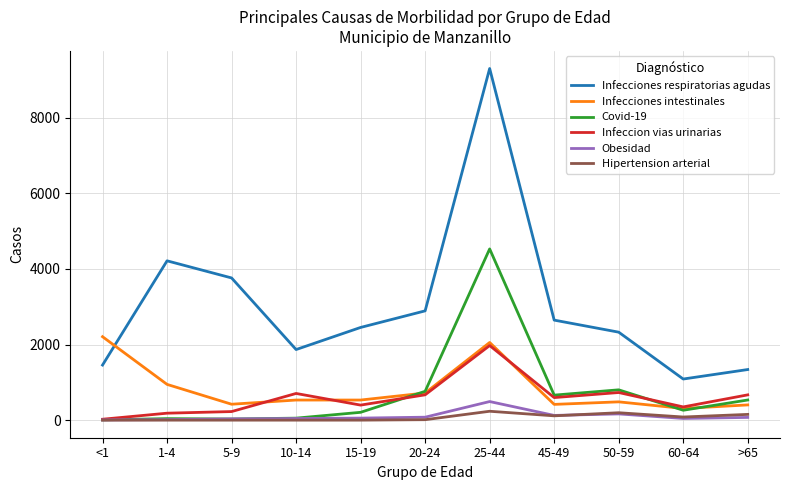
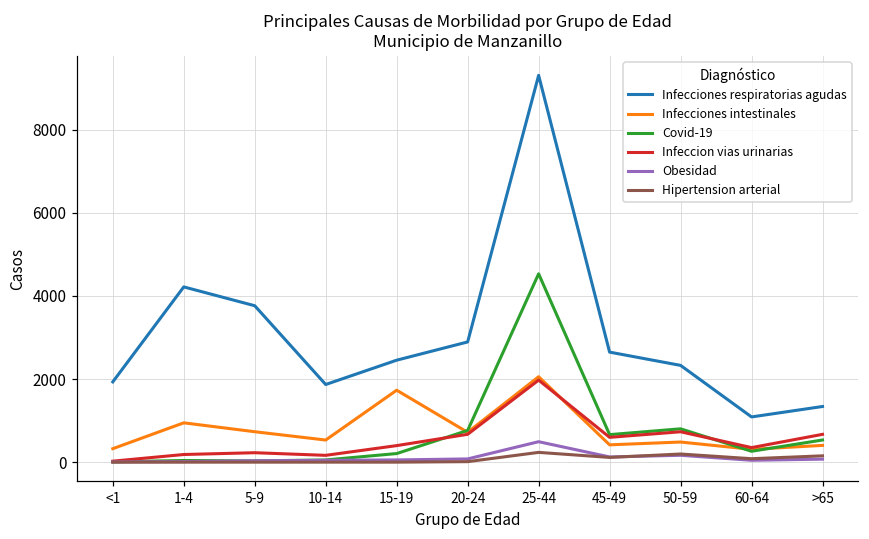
Infecciones respiratorias agudas, <1: 1500 -> 1900
Infecciones intestinales, <1: 2200 -> 300
Infecciones intestinales, 5-9: 400 -> 700
Infeccion vias urinarias, 10-14: 700 -> 200
Infecciones intestinales, 15-19: 500 -> 1700
